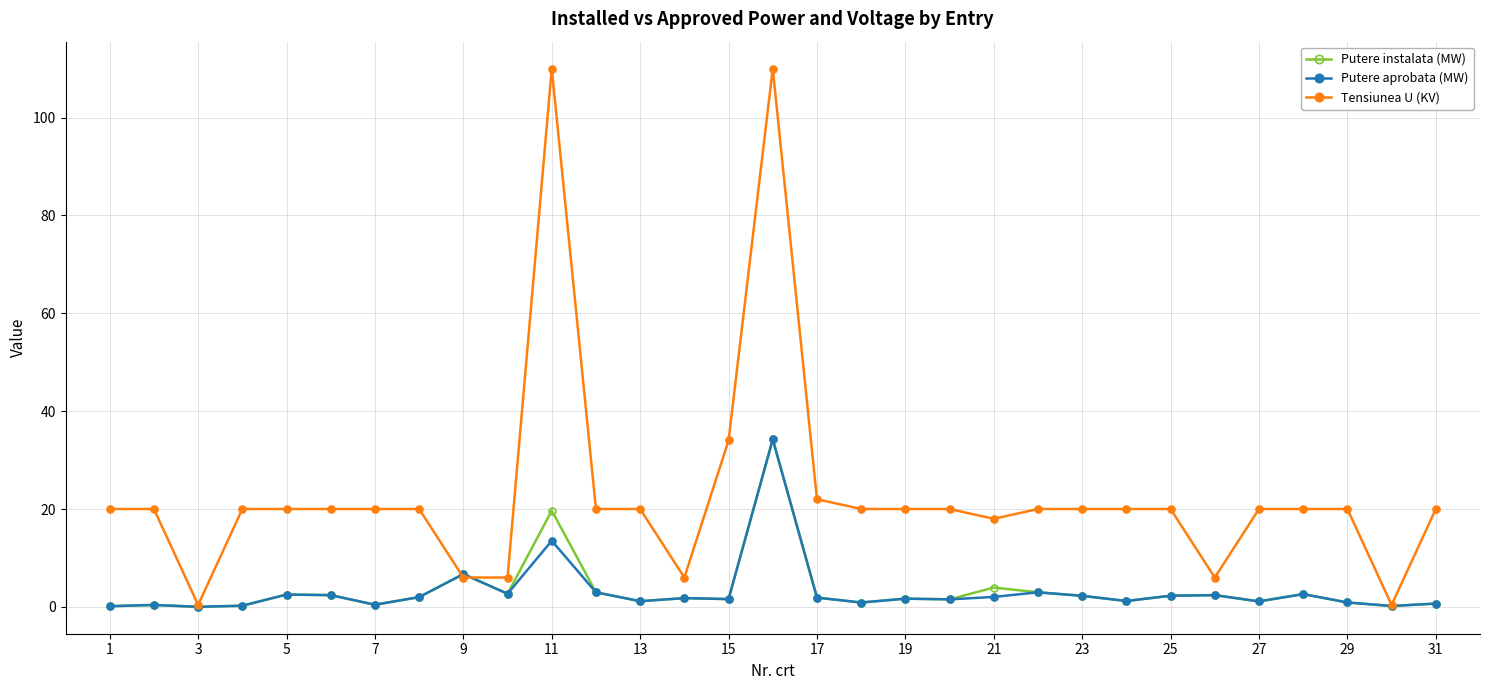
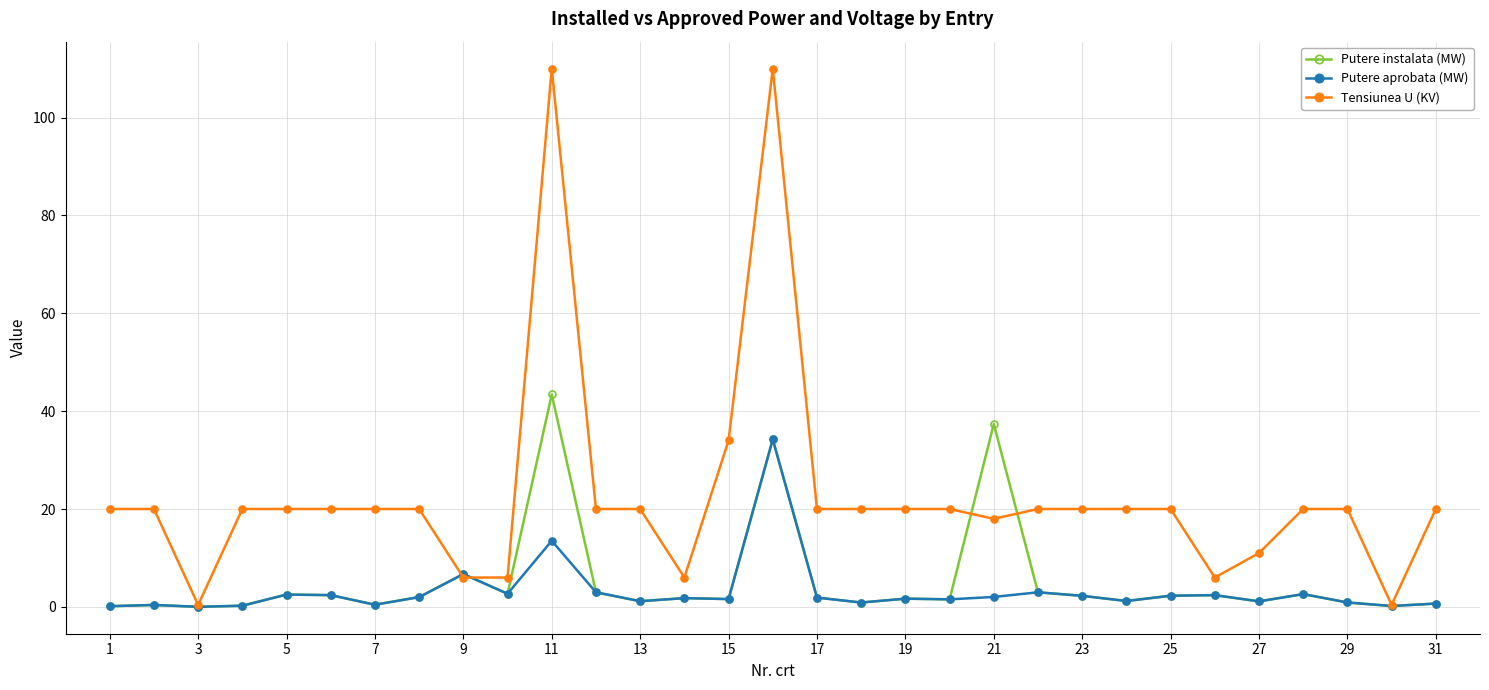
Putere instalata (MW), 11: 20 -> 43
Tensiunea U (KV), 17: 22 -> 20
Putere instalata (MW), 21: 4 -> 37
Tensiunea U (KV), 27: 20 -> 11
